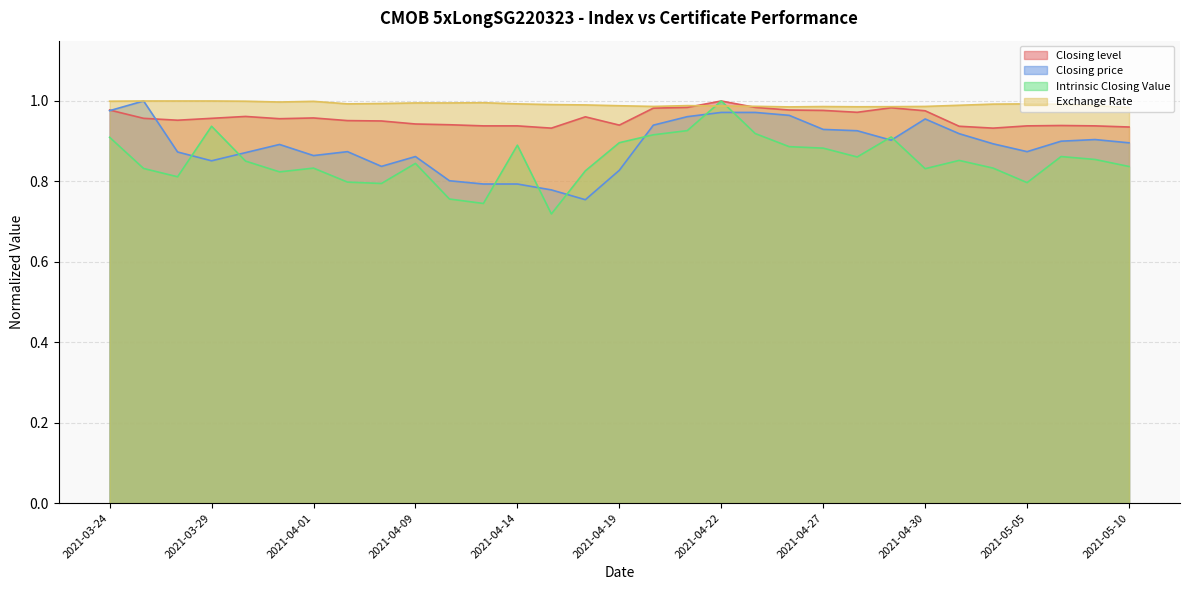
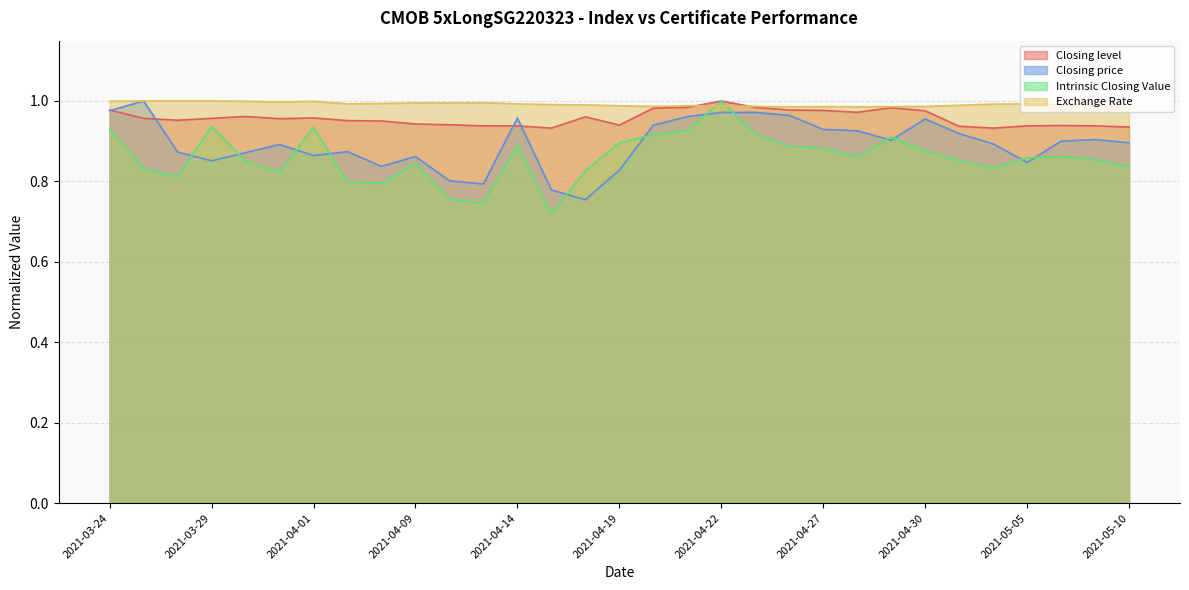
Intrinsic Closing Value, 2021-03-24: 0.91 -> 0.93
Intrinsic Closing Value, 2021-04-01: 0.83 -> 0.93
Closing price, 2021-04-14: 0.79 -> 0.96
Intrinsic Closing Value, 2021-04-30: 0.83 -> 0.88
Closing price, 2021-05-05: 0.87 -> 0.85
Intrinsic Closing Value, 2021-05-05: 0.80 -> 0.86
